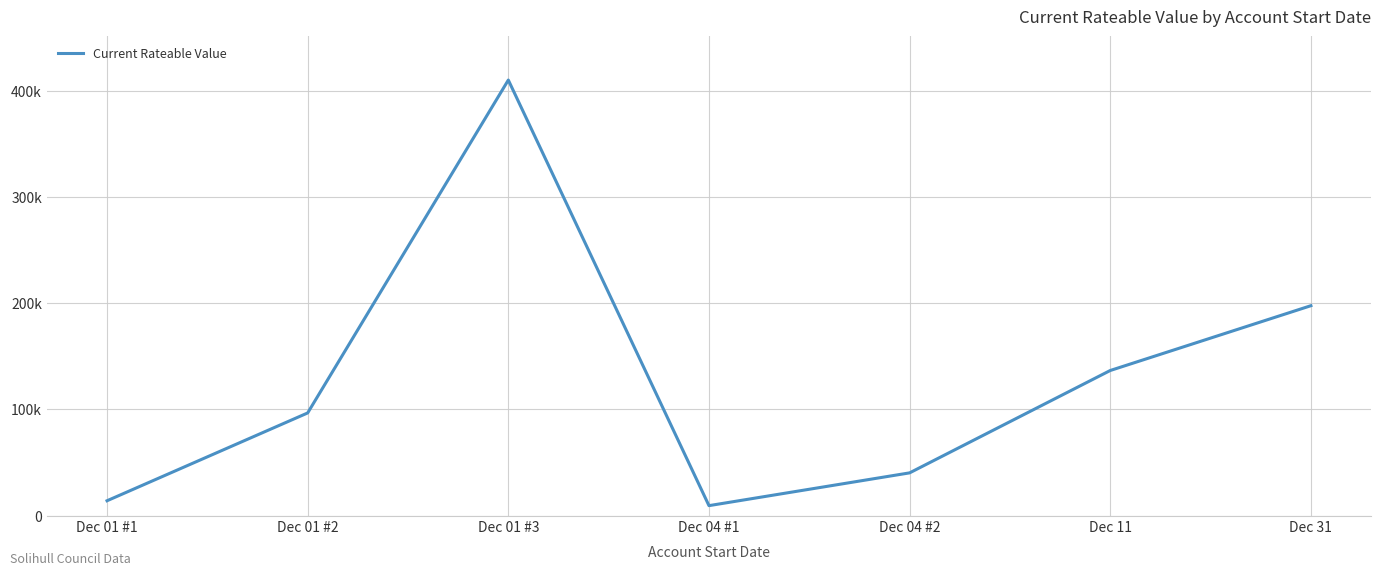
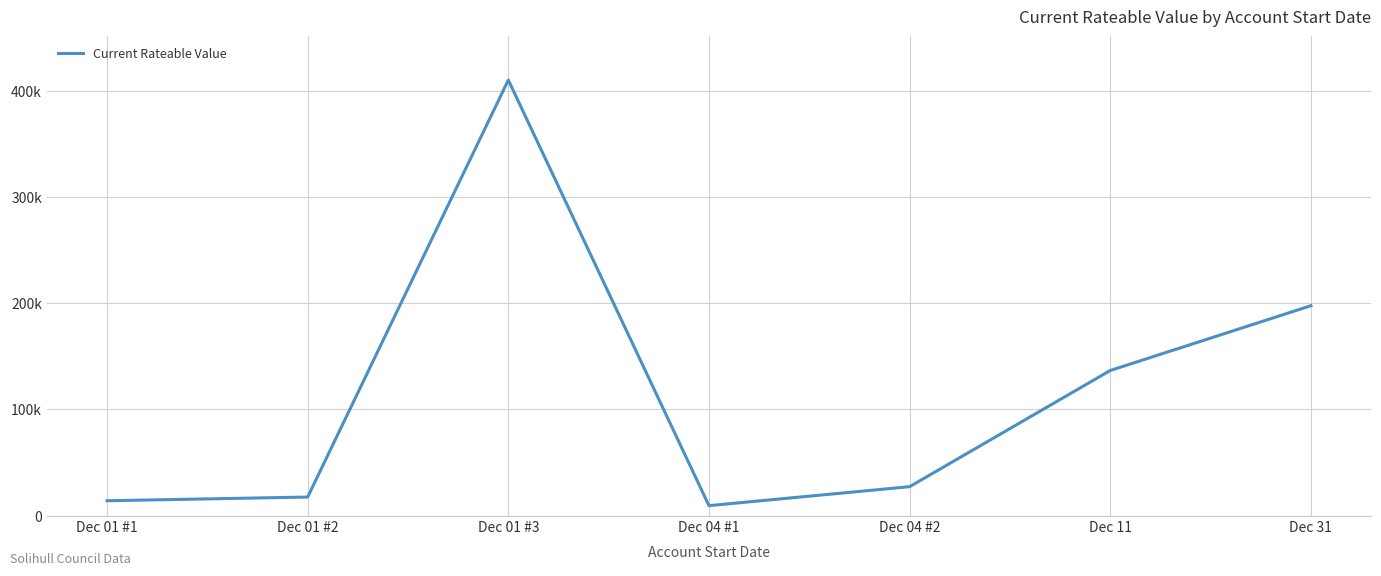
Dec 01 #2: 97000 -> 18000
Dec 04 #2: 40000 -> 27000
